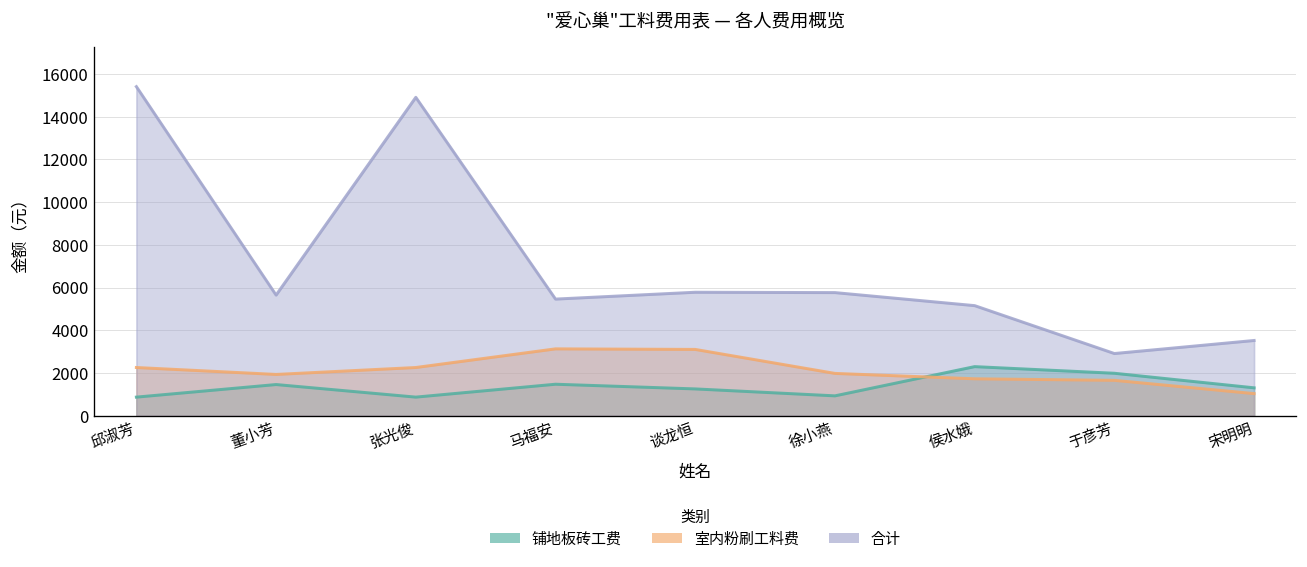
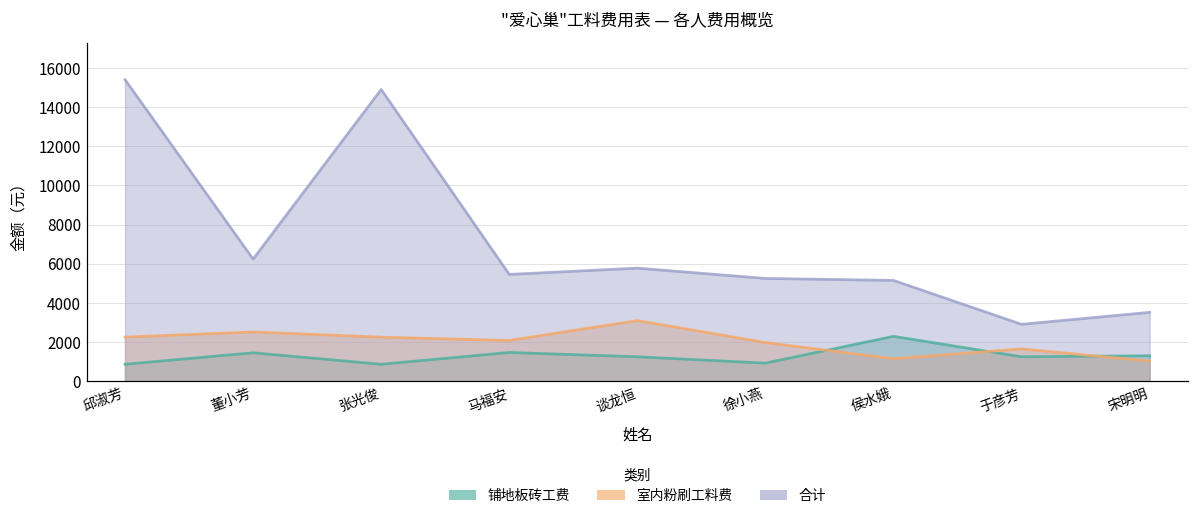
室内粉刷工料费, 董小芳: 1900 -> 2500
合计, 董小芳: 5600 -> 6200
室内粉刷工料费, 马福安: 3100 -> 2100
合计, 徐小燕: 5800 -> 5300
室内粉刷工料费, 侯水娥: 1700 -> 1200
铺地板砖工费, 于彦芳: 2000 -> 1300
